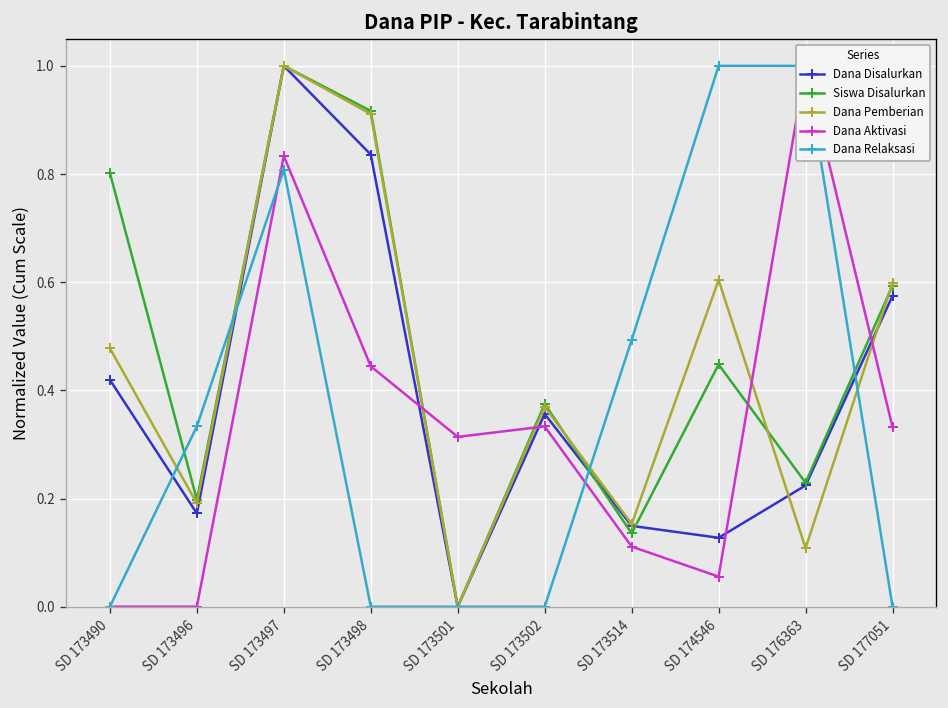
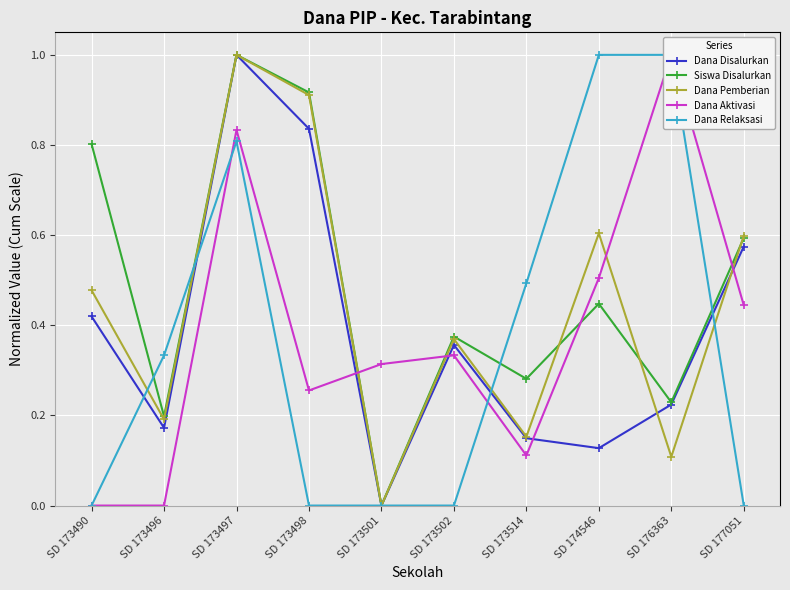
Dana Aktivasi, SD 173498: 0.44 -> 0.26
Siswa Disalurkan, SD 173514: 0.14 -> 0.28
Dana Aktivasi, SD 174546: 0.06 -> 0.50
Dana Aktivasi, SD 177051: 0.33 -> 0.44
